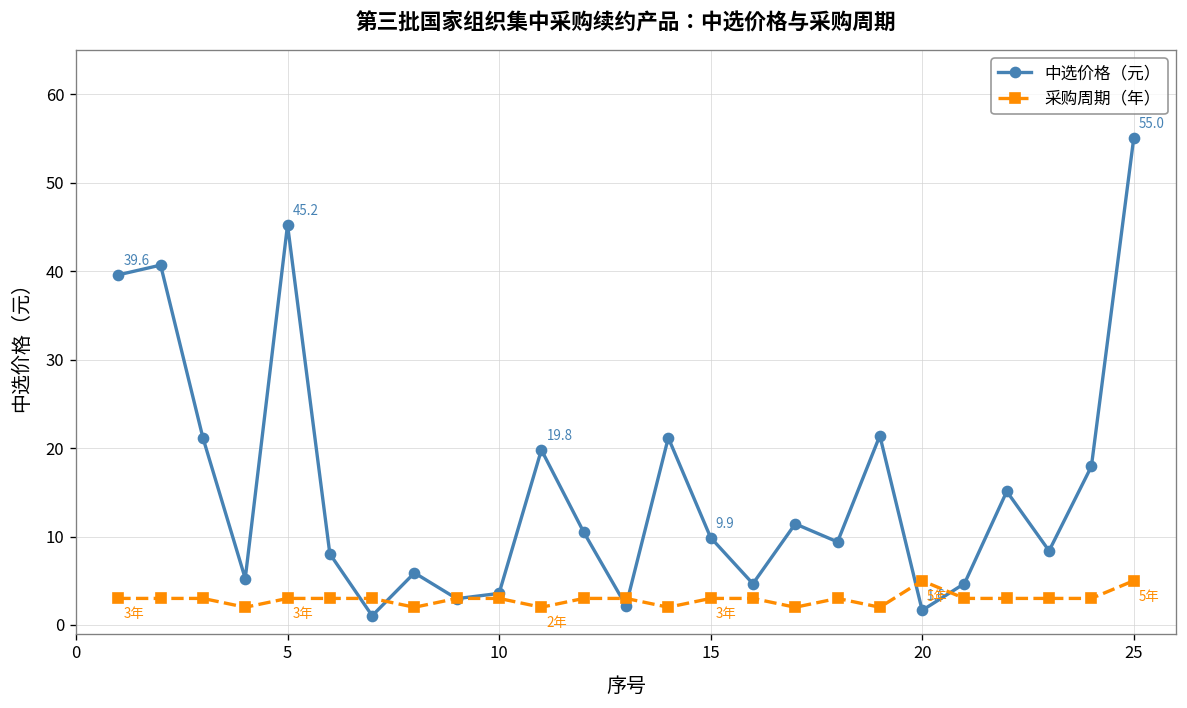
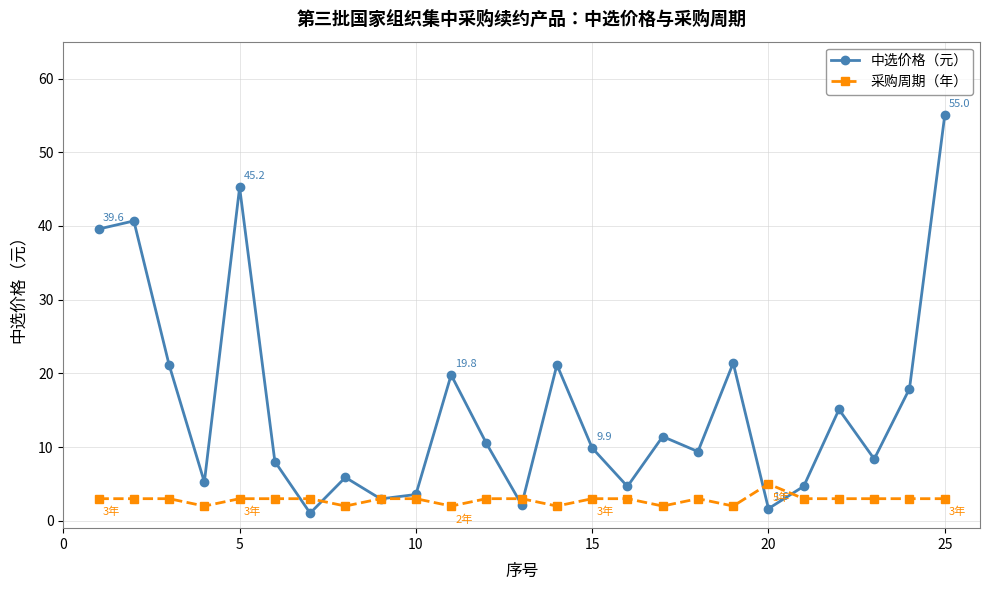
采购周期（年）, 25: 5年 -> 3年
